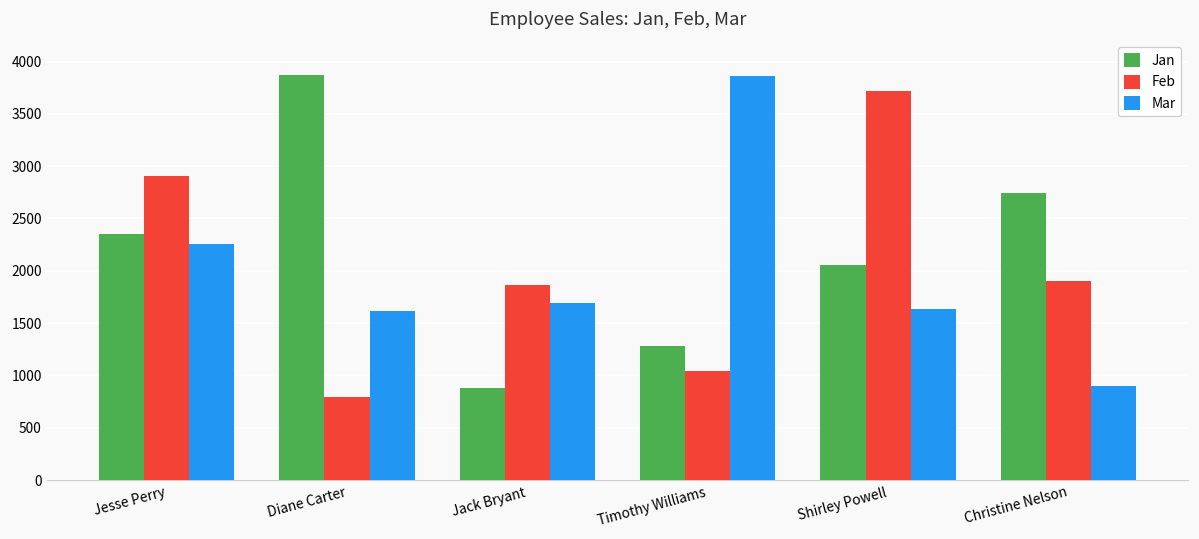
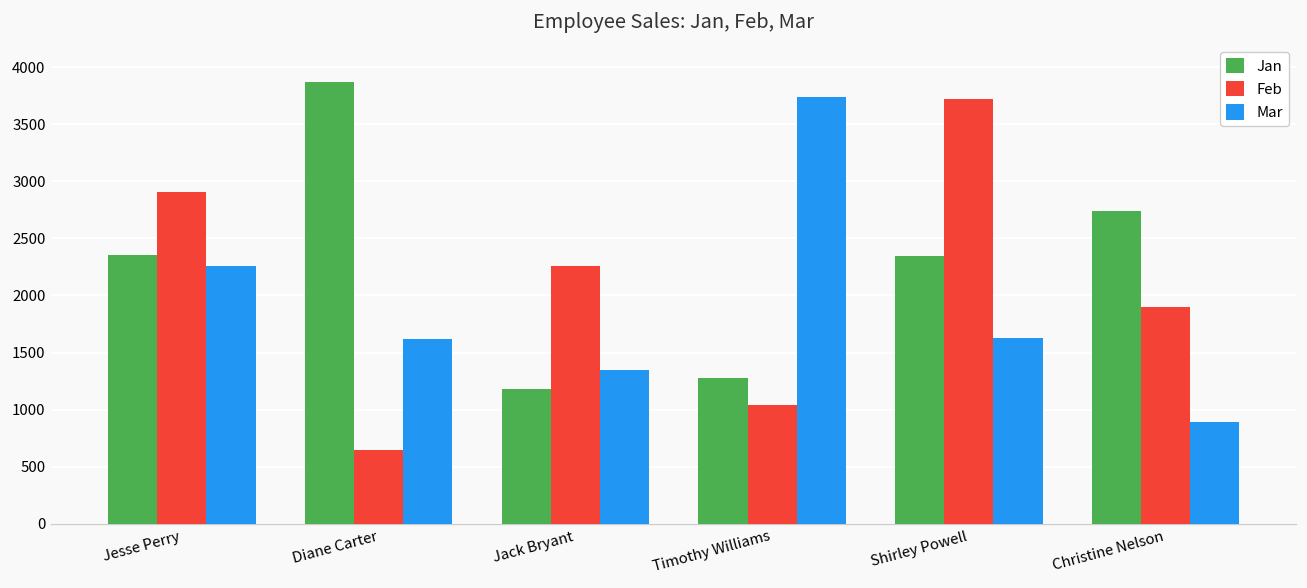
Feb, Diane Carter: 800 -> 600
Jan, Jack Bryant: 900 -> 1200
Feb, Jack Bryant: 1900 -> 2300
Mar, Jack Bryant: 1700 -> 1300
Mar, Timothy Williams: 3900 -> 3700
Jan, Shirley Powell: 2100 -> 2300
